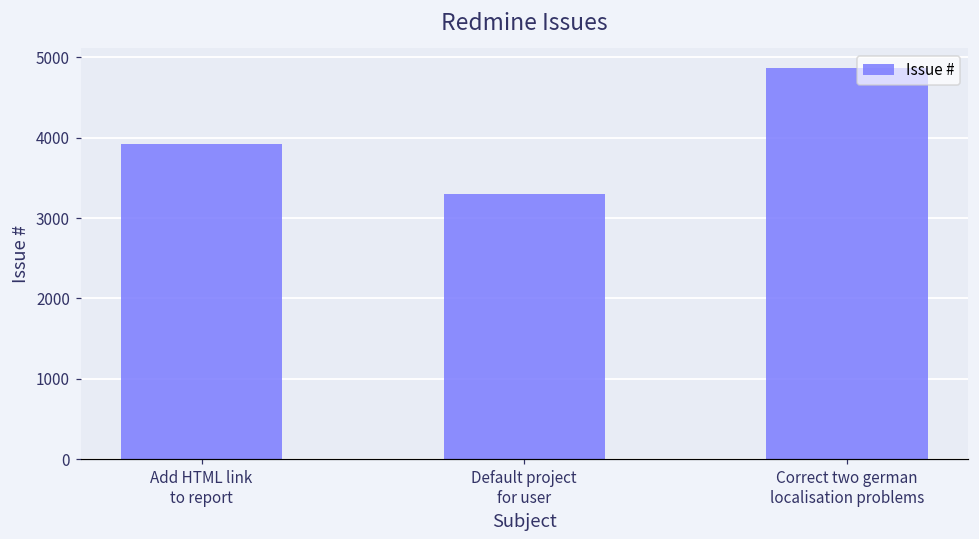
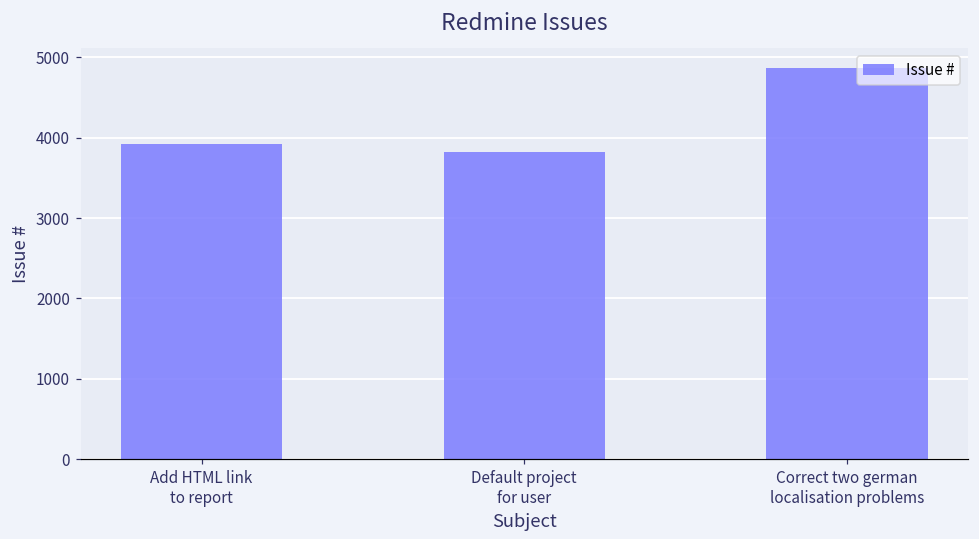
Default project for user: 3300 -> 3800
